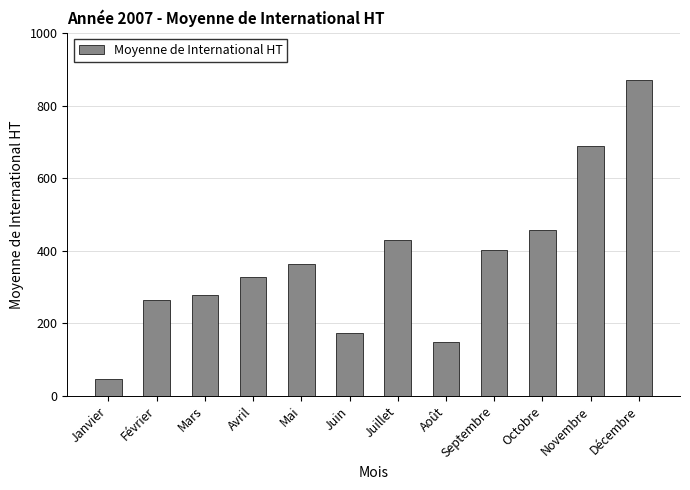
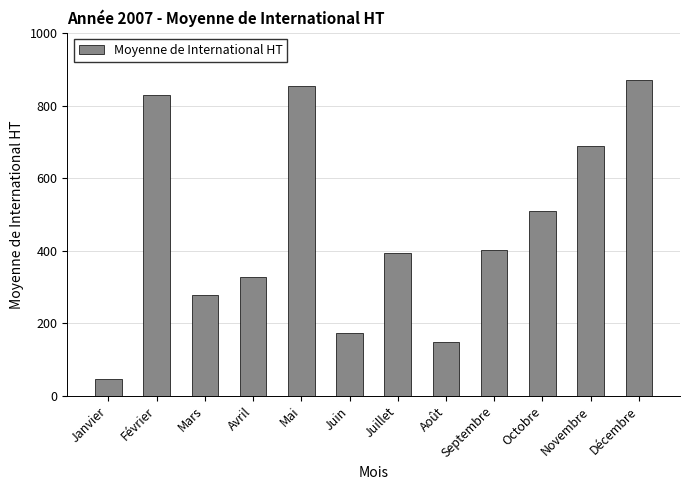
Février: 260 -> 830
Mai: 360 -> 850
Juillet: 430 -> 390
Octobre: 460 -> 510
